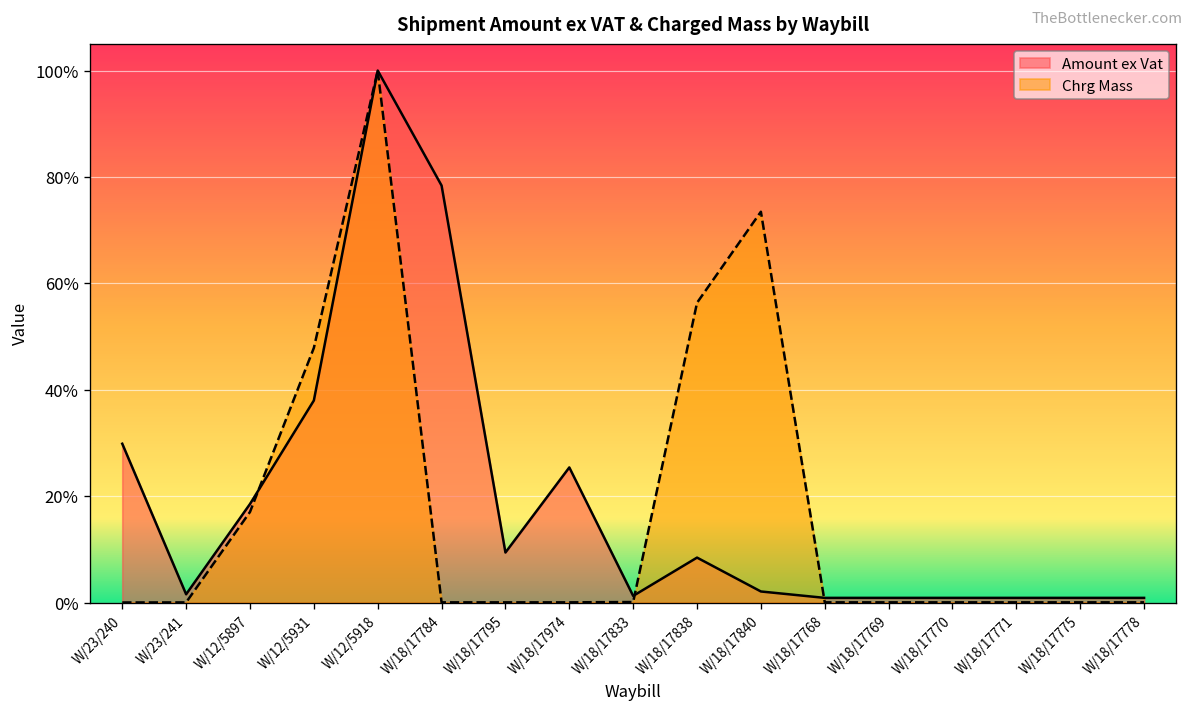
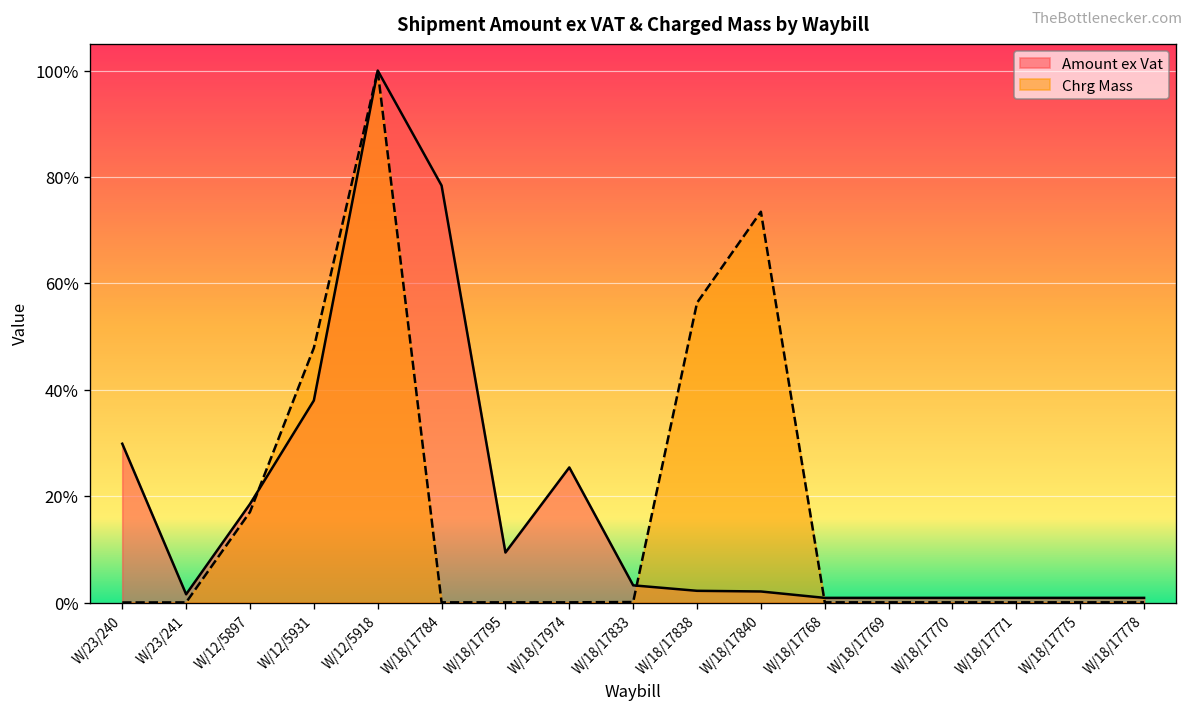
Amount ex Vat, W/18/17833: 1% -> 3%
Amount ex Vat, W/18/17838: 8% -> 2%
